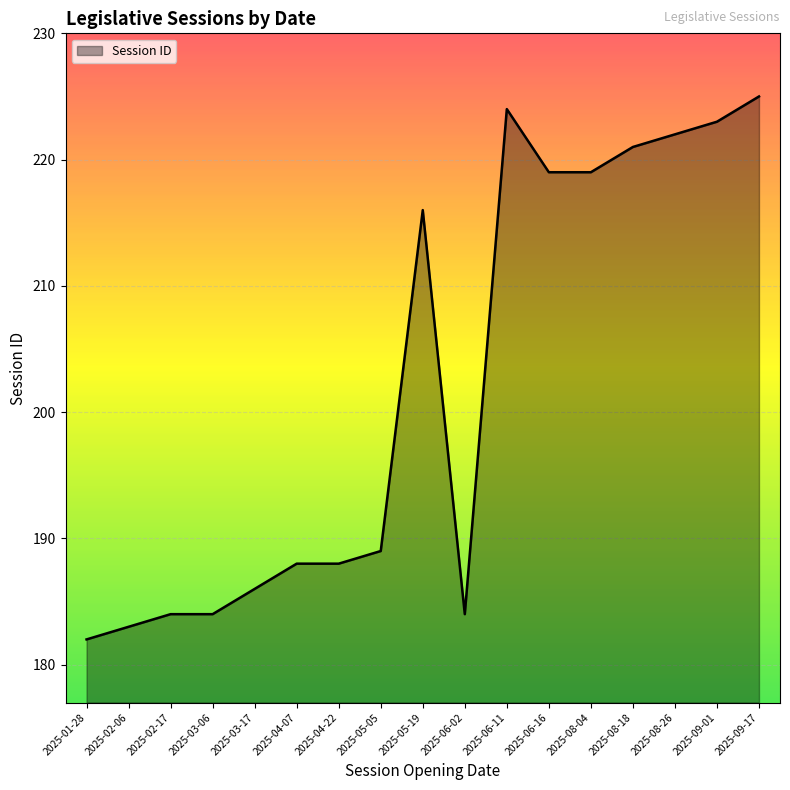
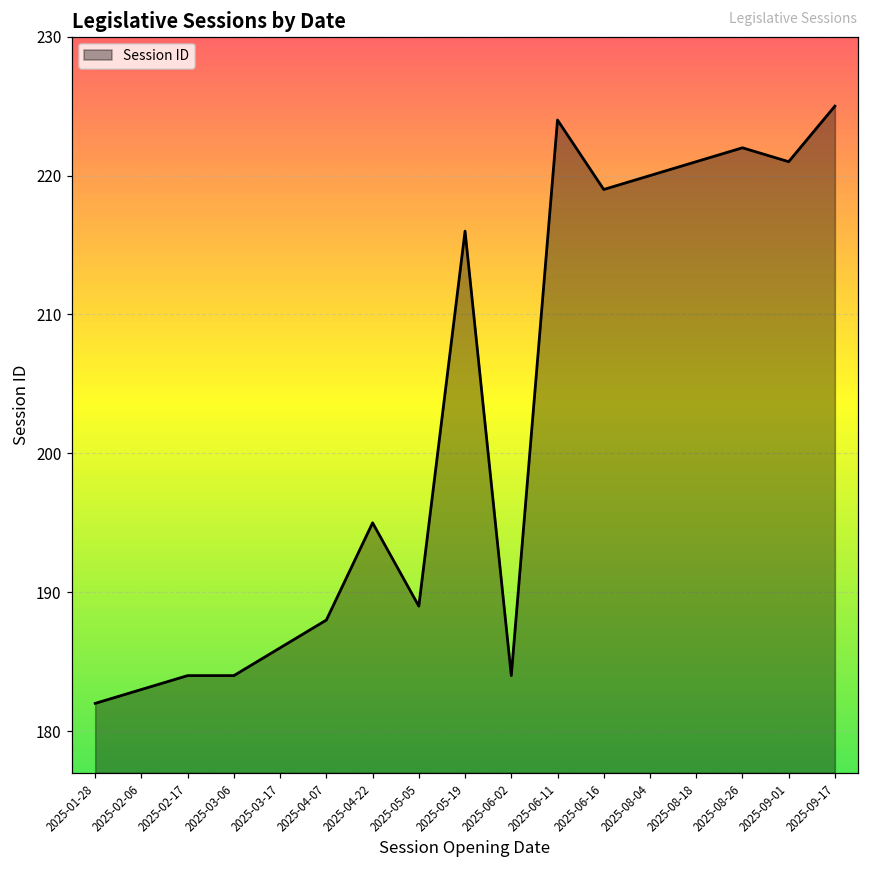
2025-04-22: 188 -> 195
2025-08-04: 219 -> 220
2025-09-01: 223 -> 221
